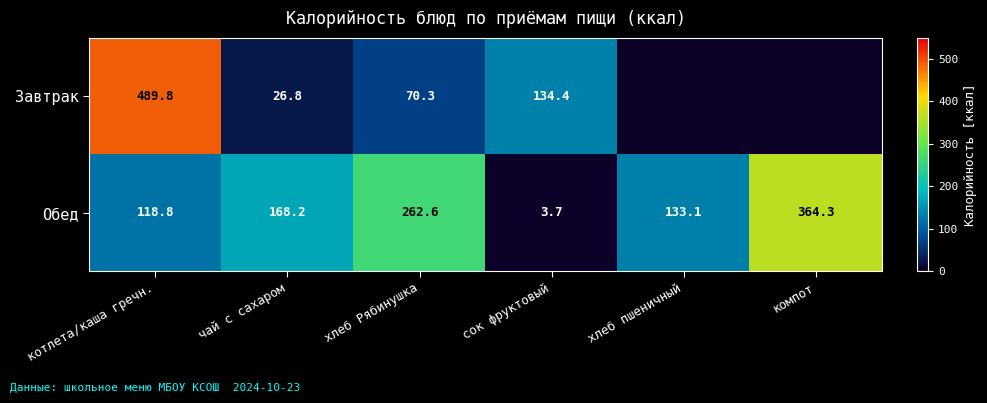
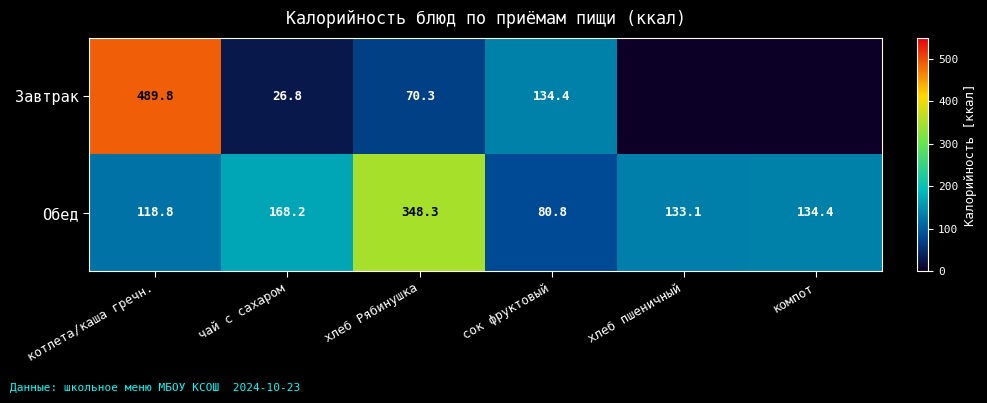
Обед, хлеб Рябинушка: 262.6 -> 348.3
Обед, сок фруктовый: 3.7 -> 80.8
Обед, компот: 364.3 -> 134.4
